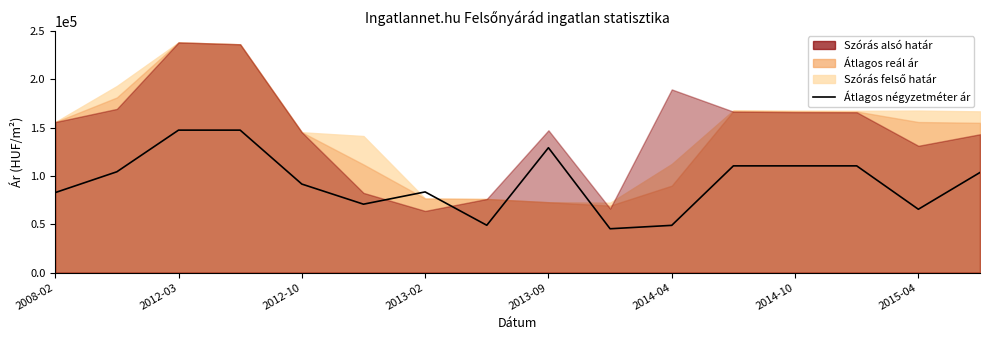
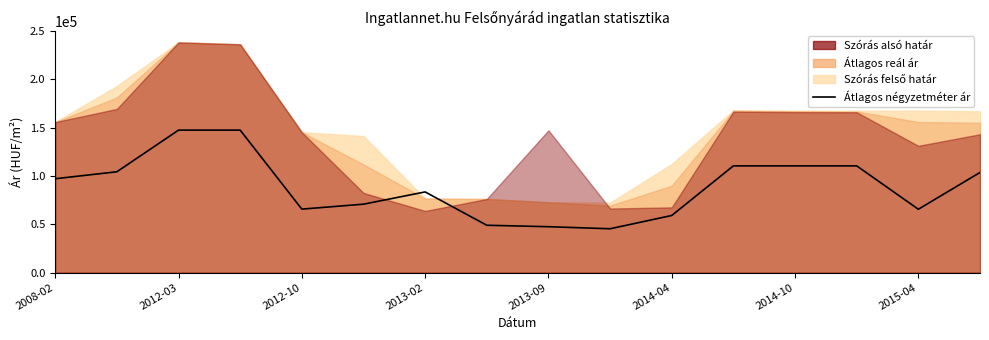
Átlagos négyzetméter ár, 2008-02: 80000 -> 100000
Átlagos négyzetméter ár, 2012-10: 90000 -> 70000
Átlagos négyzetméter ár, 2013-09: 130000 -> 50000
Átlagos négyzetméter ár, 2014-04: 50000 -> 60000
Szórás alsó határ, 2014-04: 190000 -> 70000
